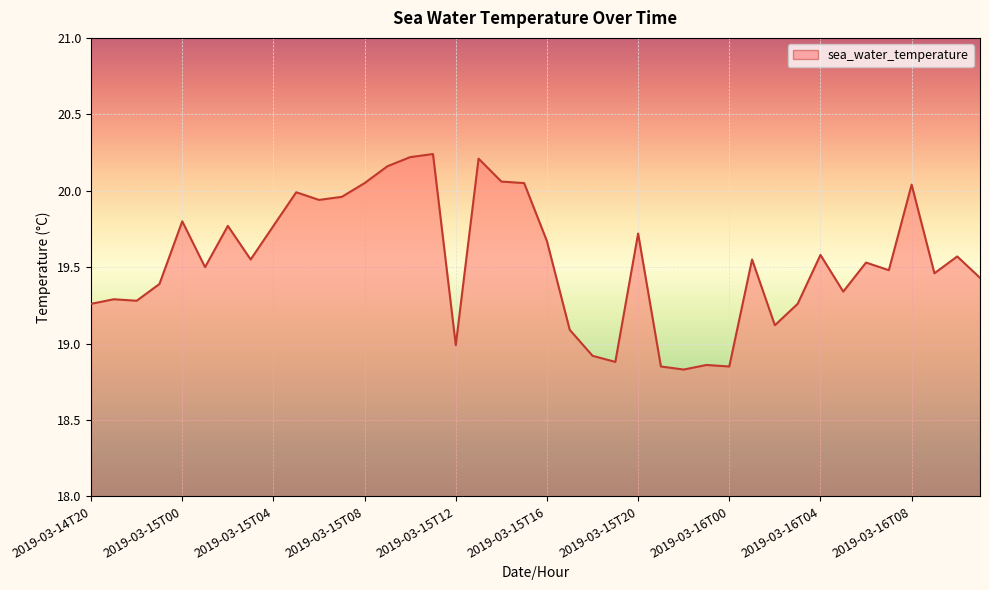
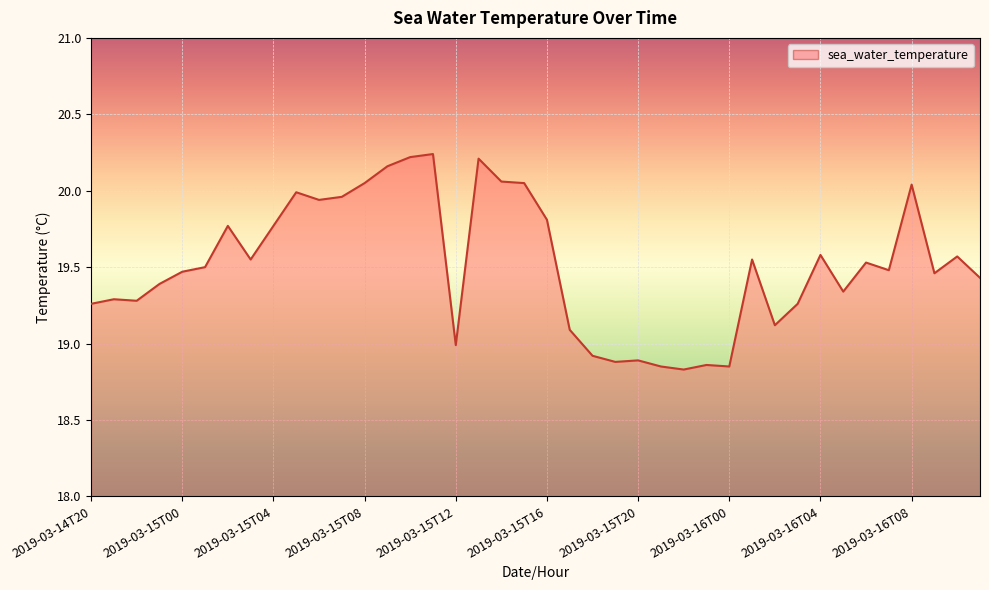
2019-03-15T00: 19.80 -> 19.47
2019-03-15T16: 19.67 -> 19.81
2019-03-15T20: 19.72 -> 18.89
